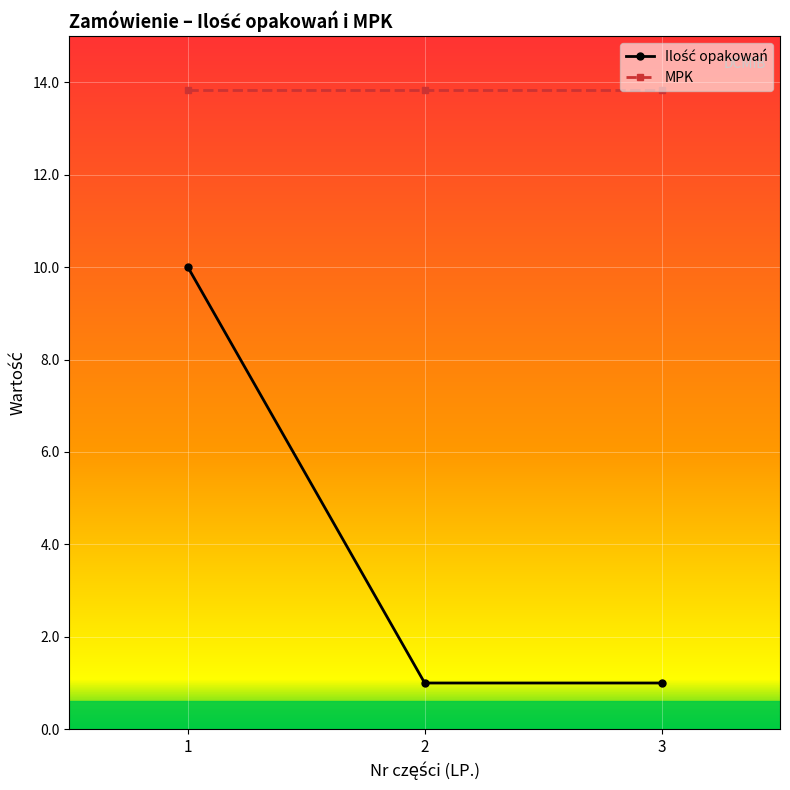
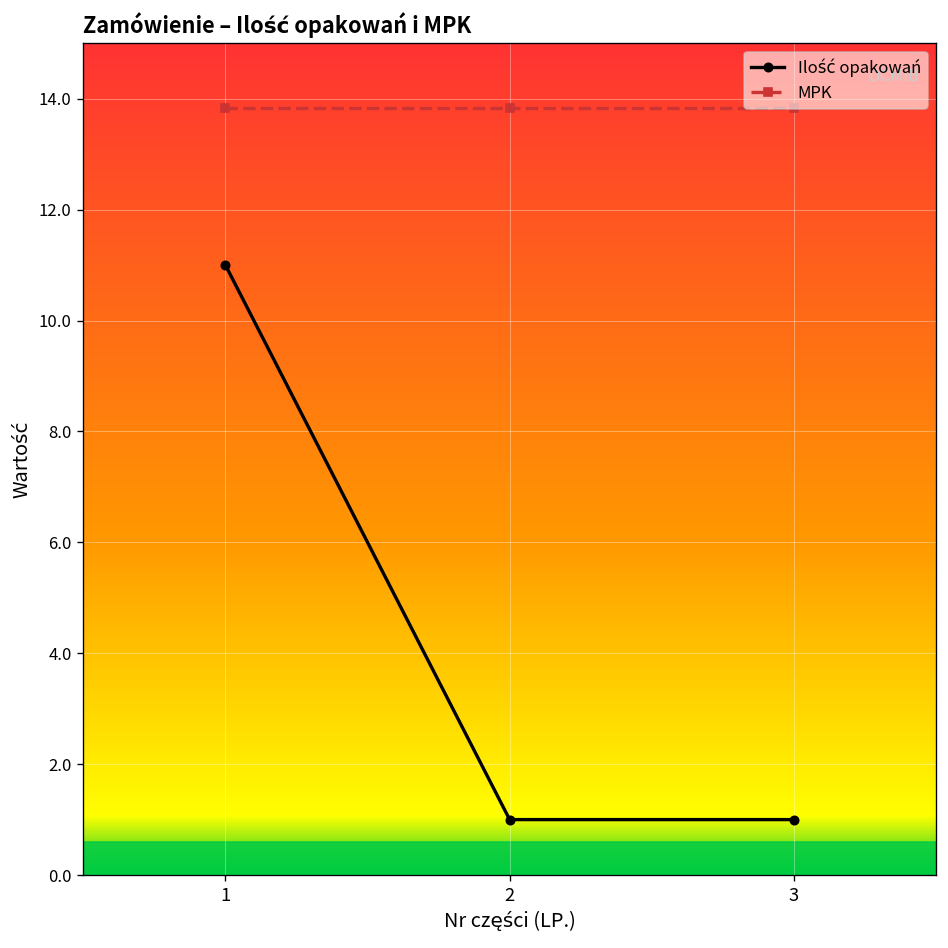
Ilość opakowań, 1: 10 -> 11
